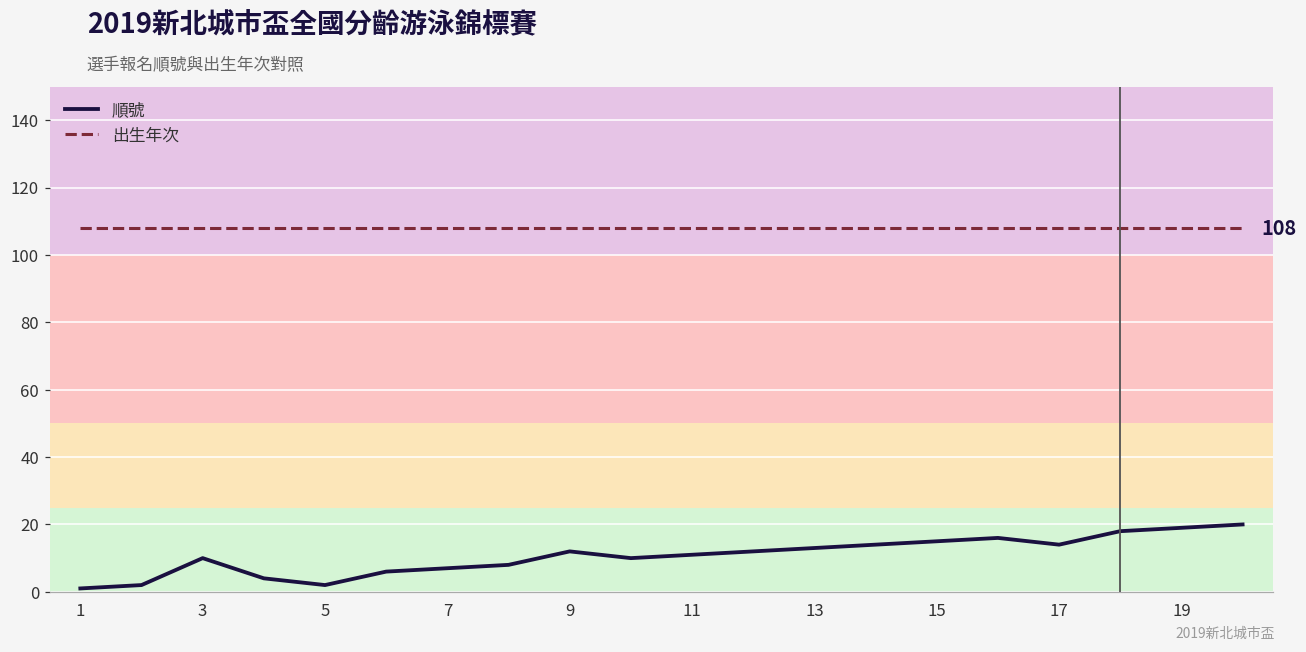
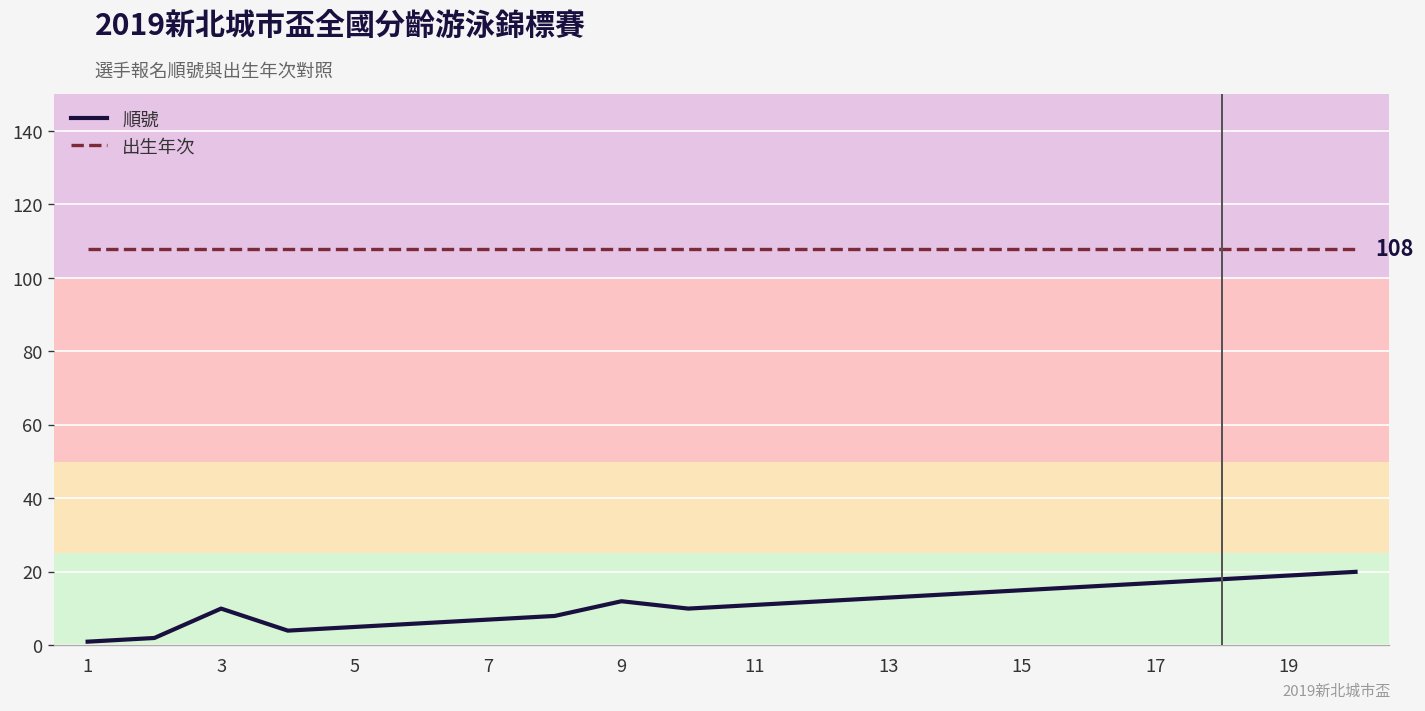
順號, 5: 2 -> 5
順號, 17: 14 -> 17
